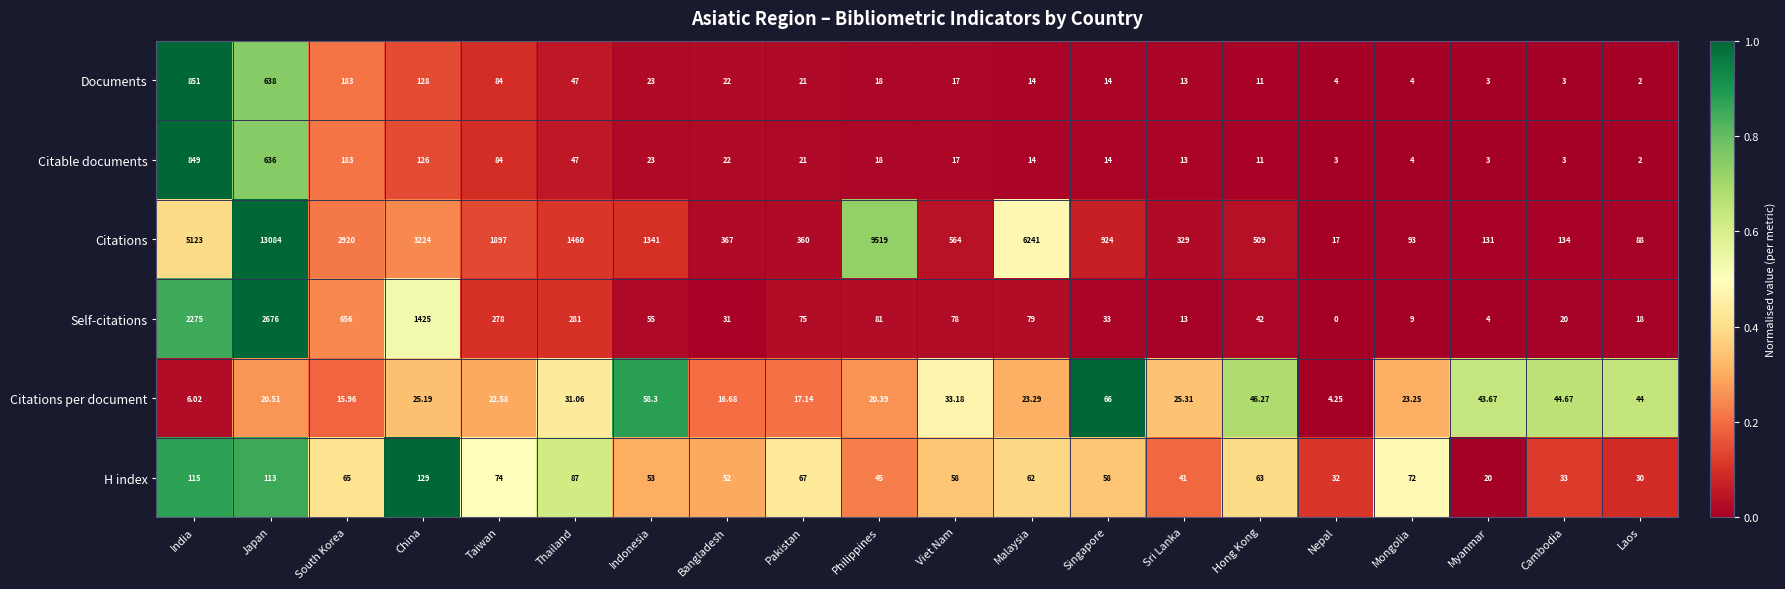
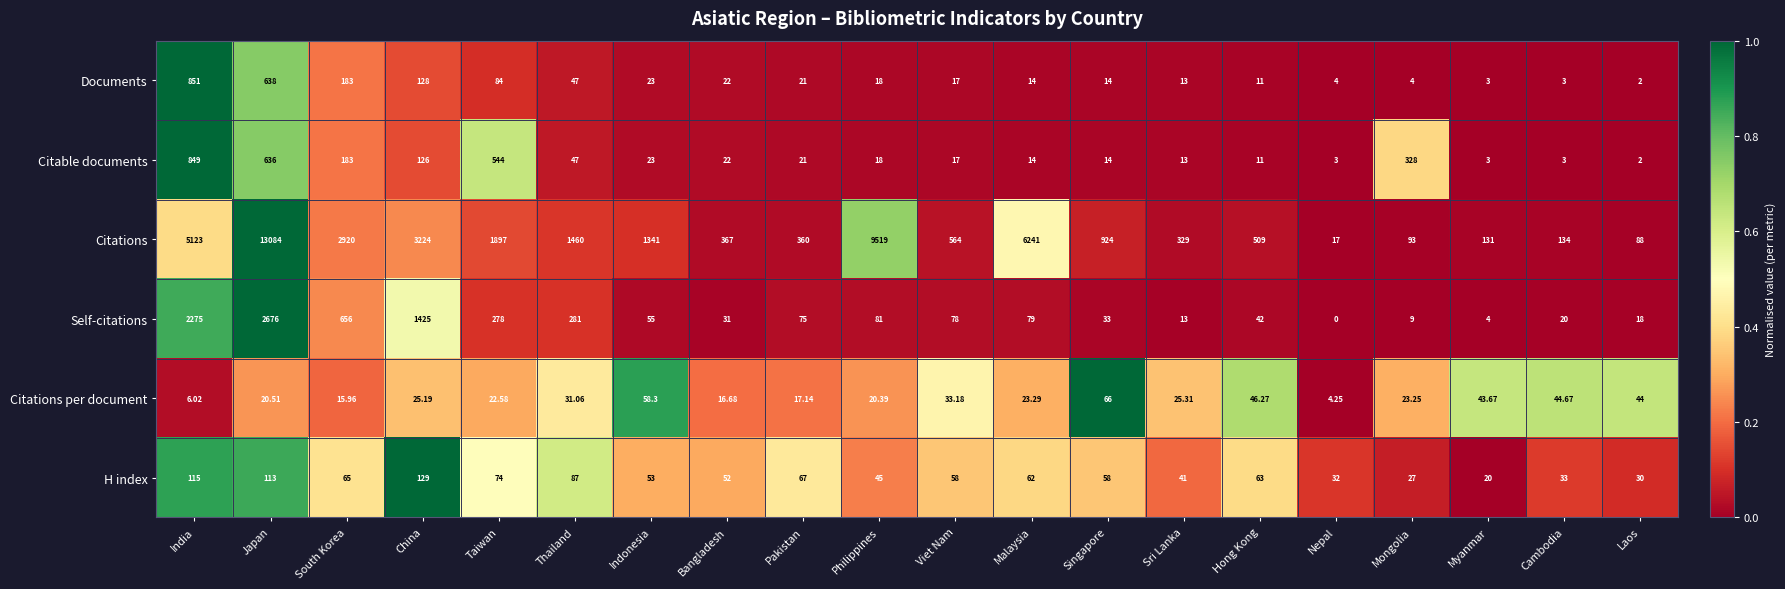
Citable documents, Taiwan: 84 -> 544
Citable documents, Mongolia: 4 -> 328
H index, Mongolia: 72 -> 27
